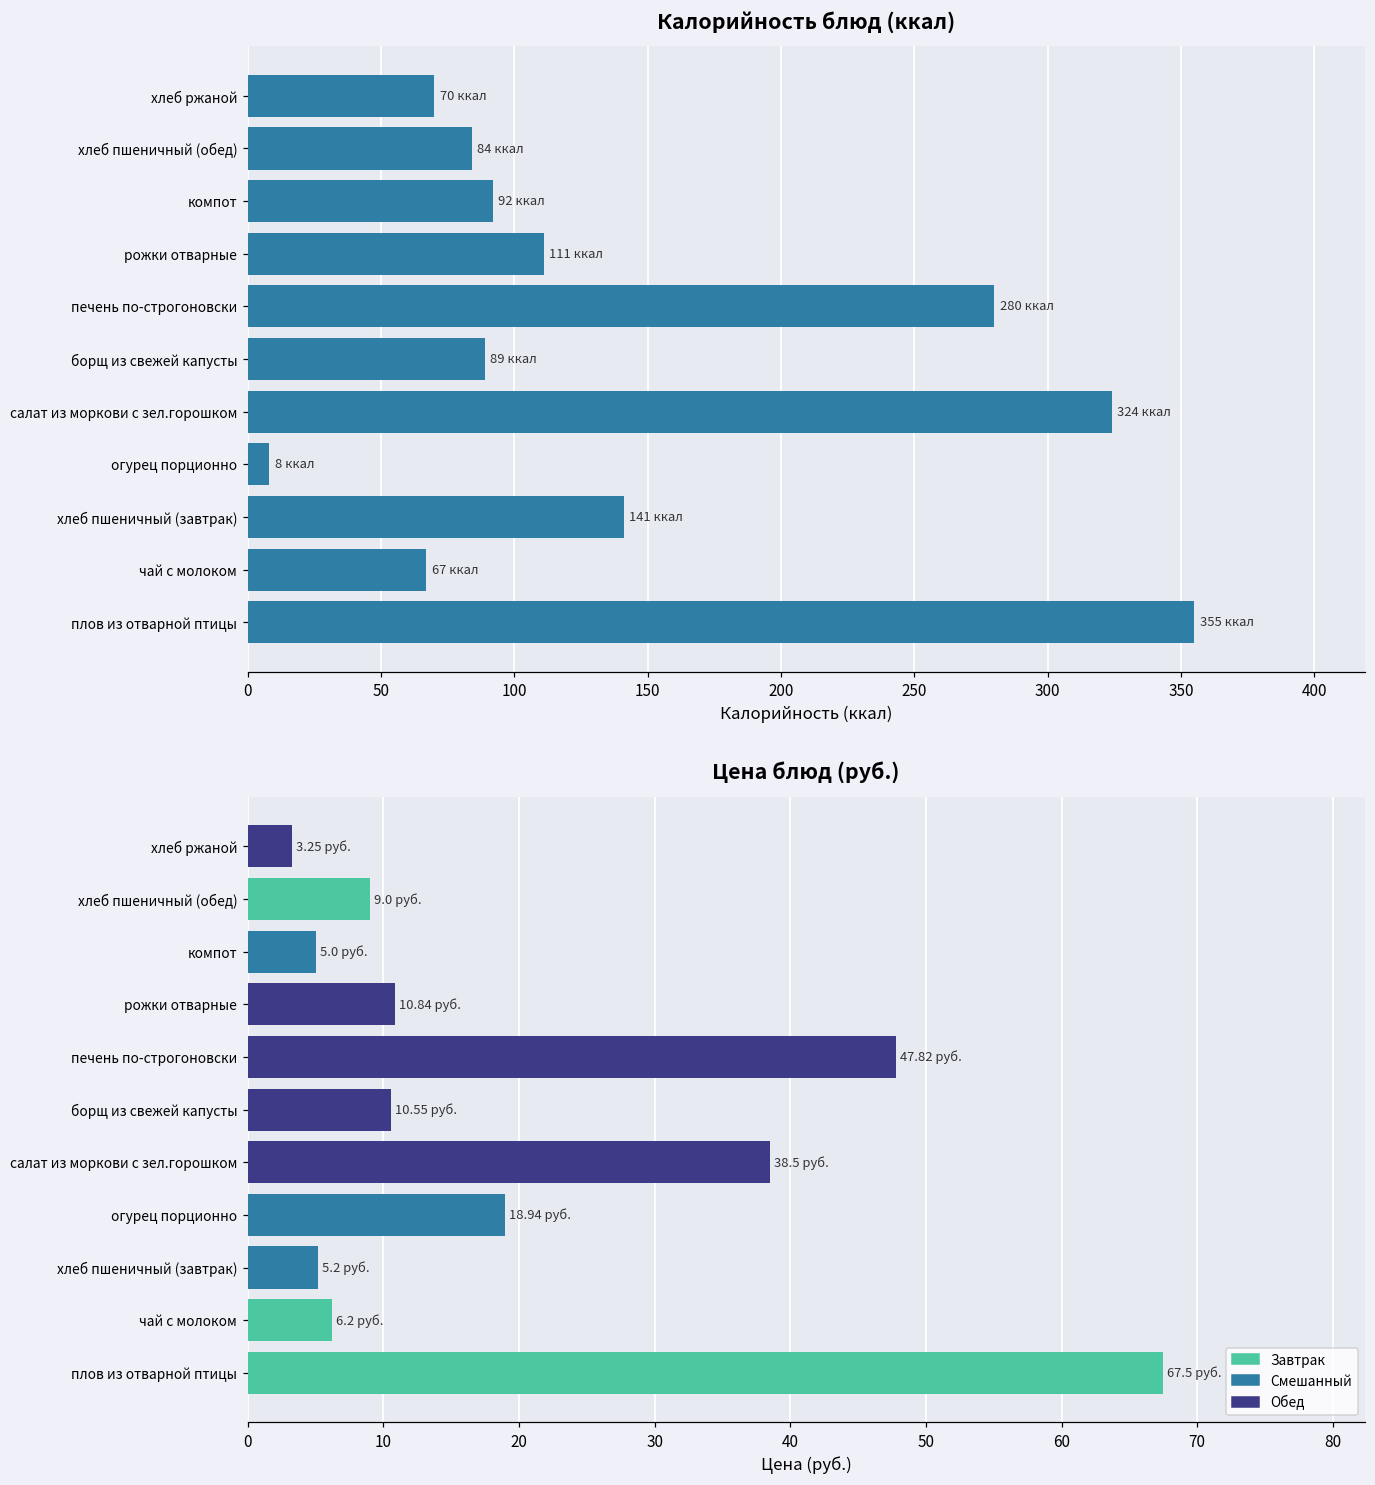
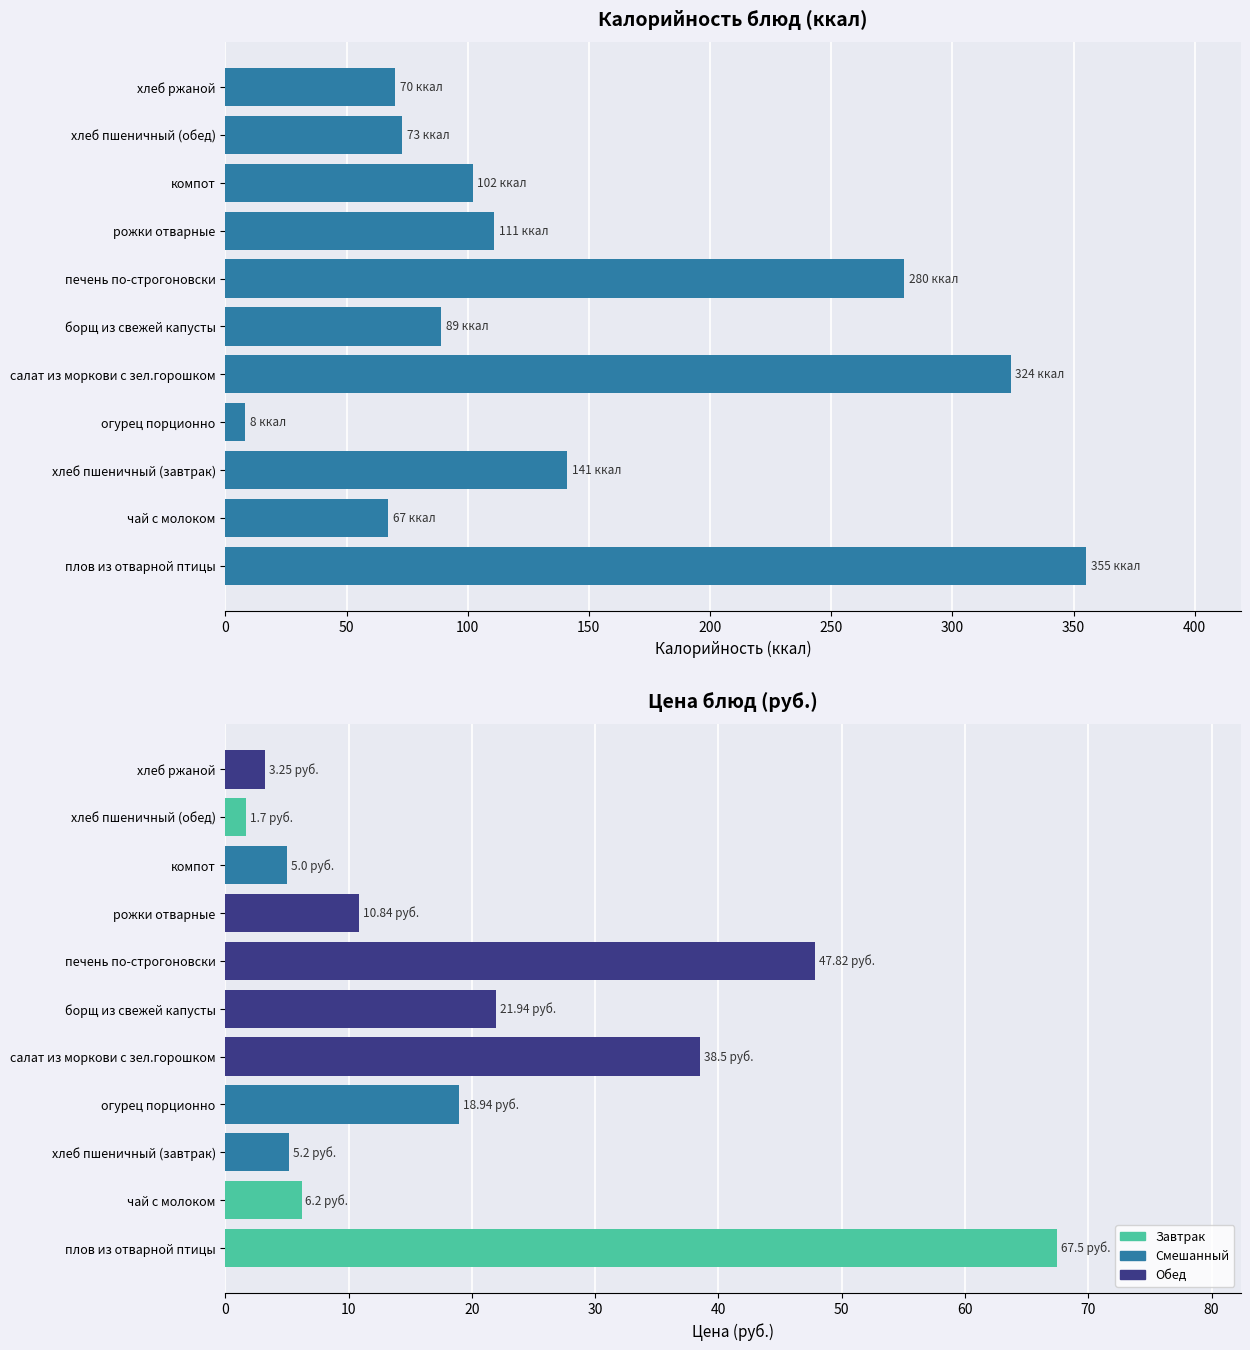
Калорийность блюд (ккал), хлеб пшеничный (обед): 84 -> 73
Калорийность блюд (ккал), компот: 92 -> 102
Цена блюд (руб.), хлеб пшеничный (обед): 9.0 -> 1.7
Цена блюд (руб.), борщ из свежей капусты: 10.55 -> 21.94
